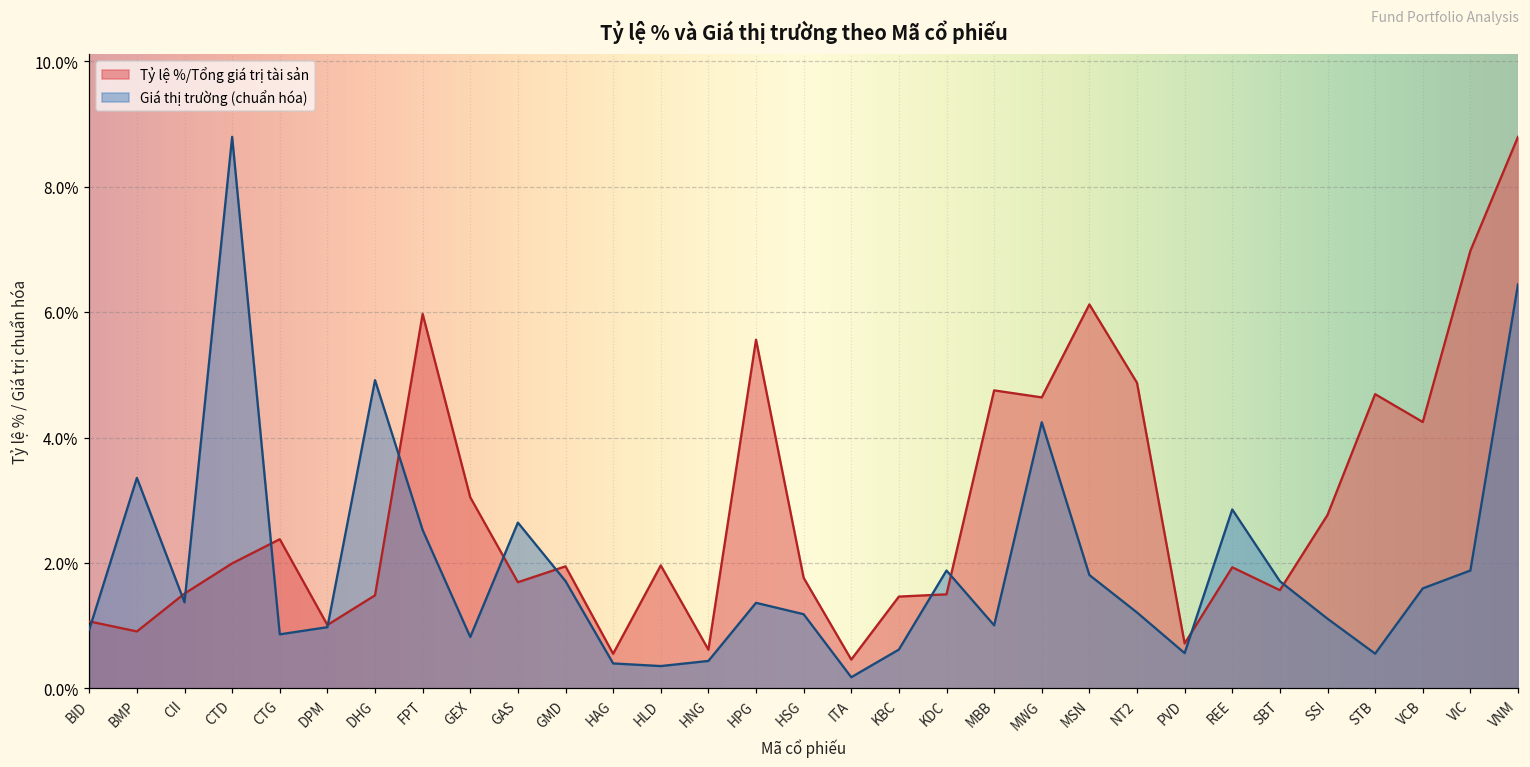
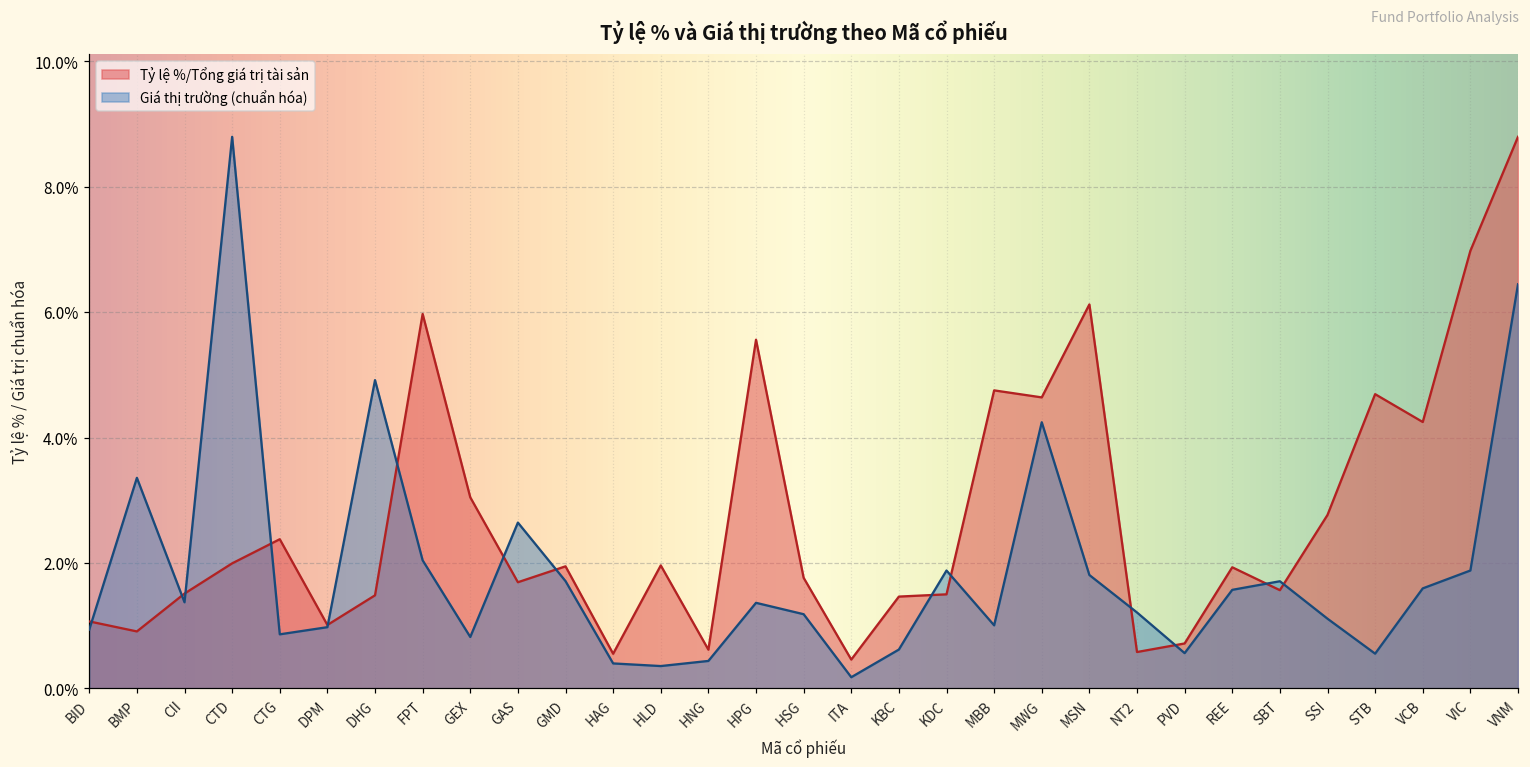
Giá thị trường (chuẩn hóa), FPT: 2.5% -> 2.0%
Tỷ lệ %/Tổng giá trị tài sản, NT2: 4.9% -> 0.6%
Giá thị trường (chuẩn hóa), REE: 2.9% -> 1.6%
